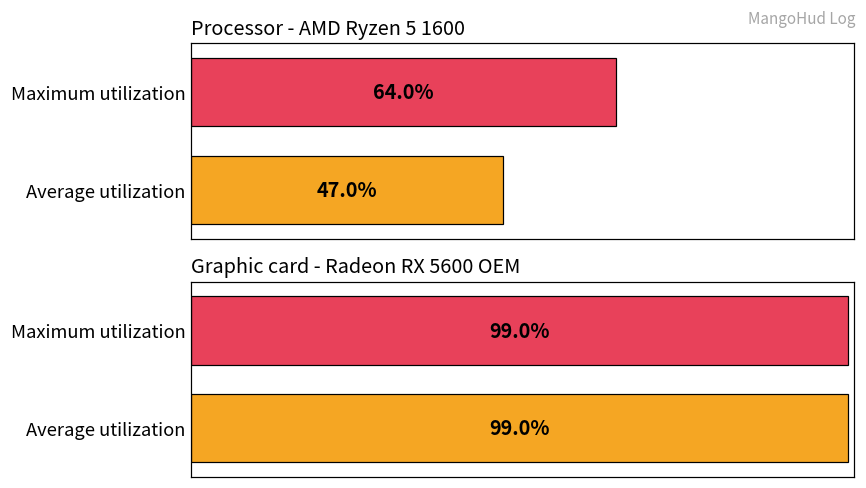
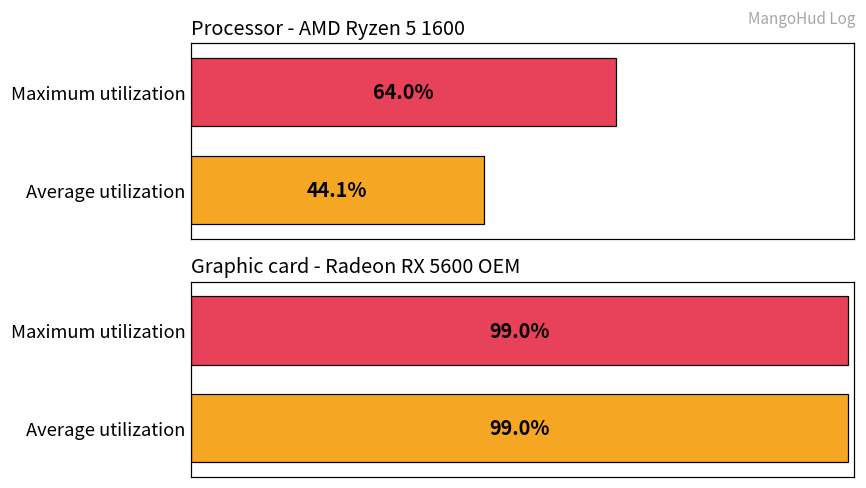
Processor - AMD Ryzen 5 1600, Average utilization: 47.0% -> 44.1%
